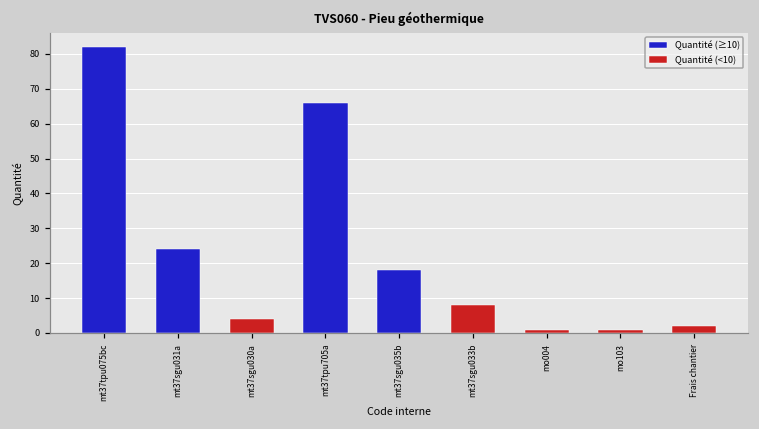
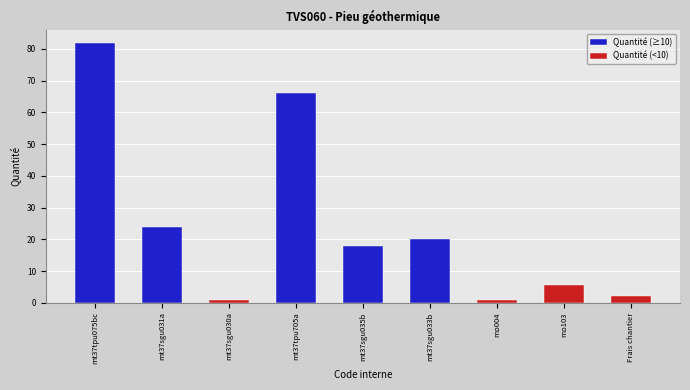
mt37sgu030a: 4 -> 1
mt37sgu033b: 8 -> 20
mo103: 1 -> 6
